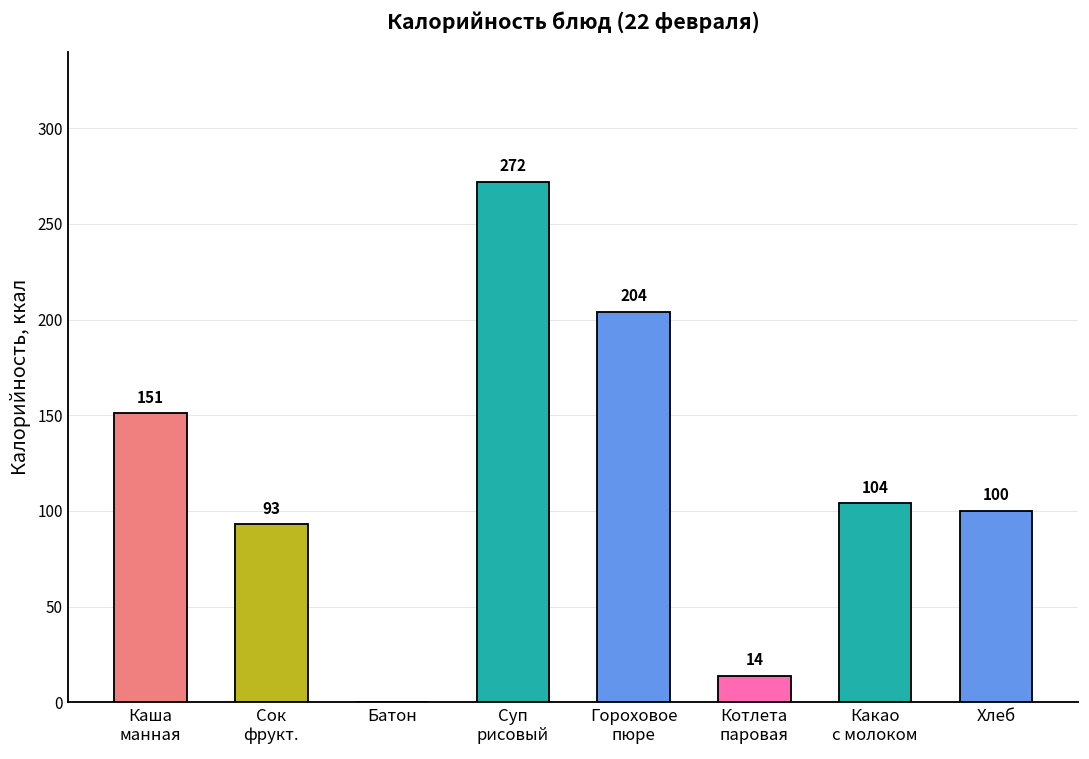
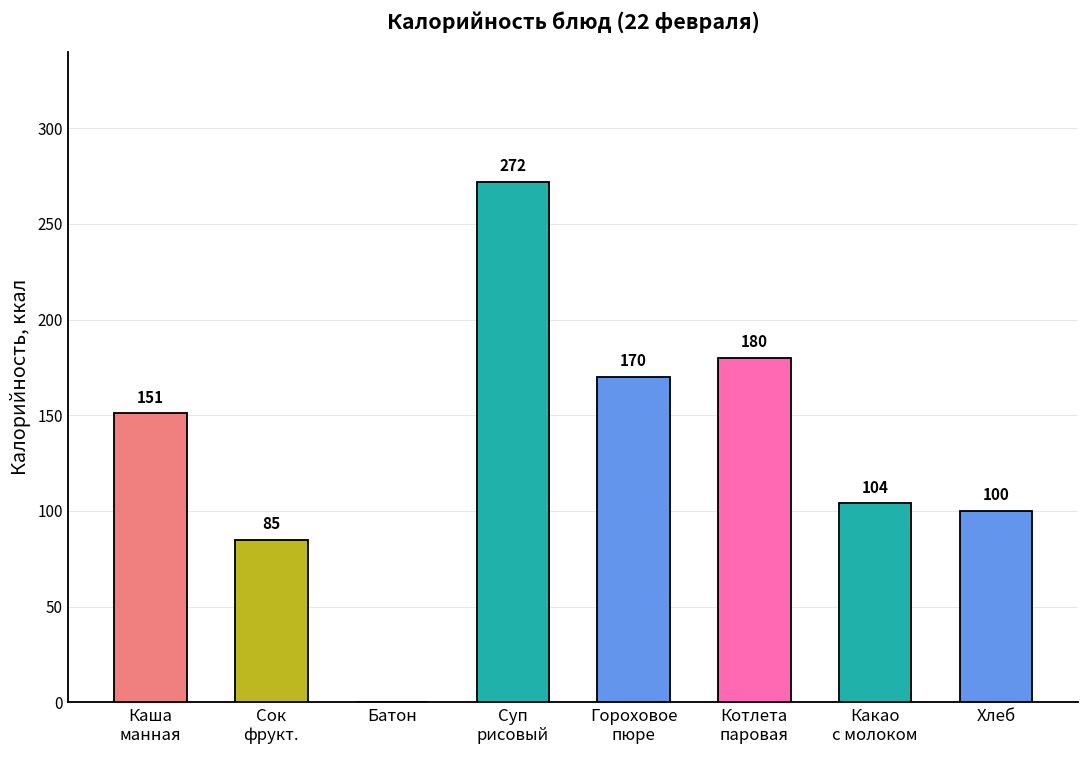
Сок фрукт.: 93 -> 85
Гороховое пюре: 204 -> 170
Котлета паровая: 14 -> 180
